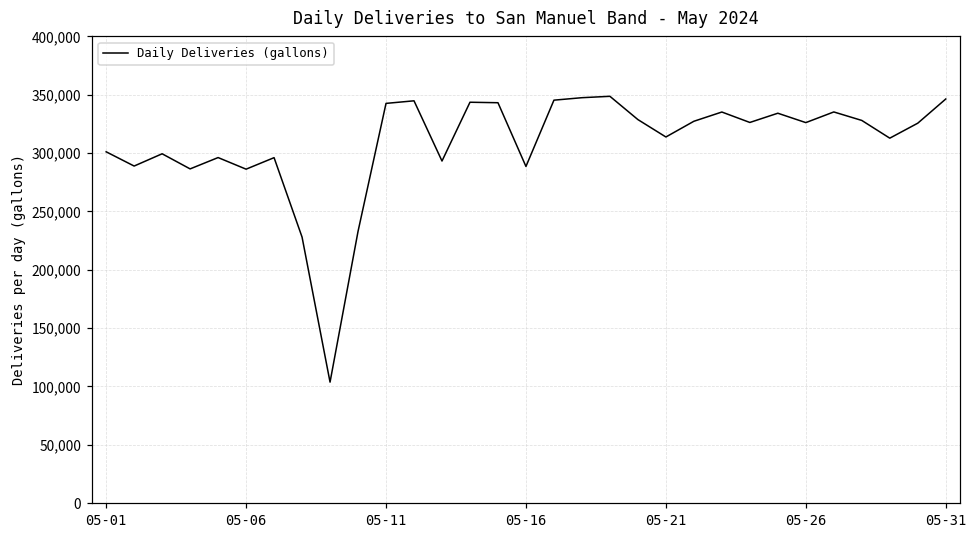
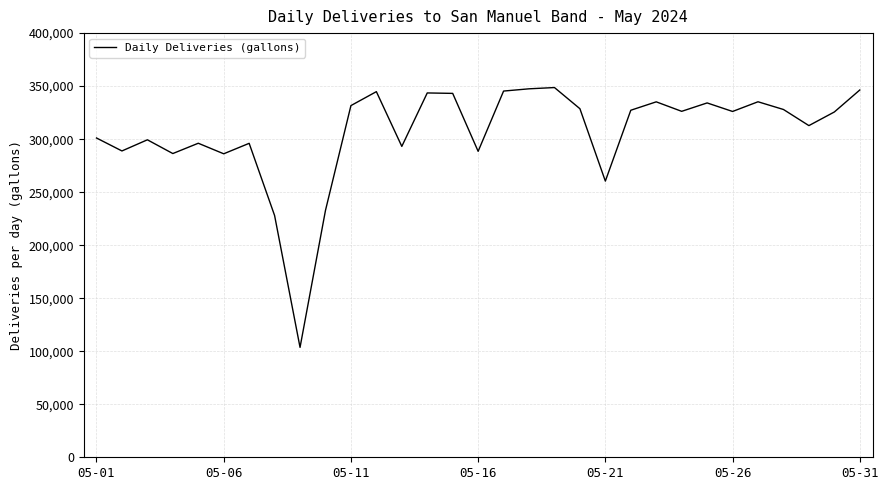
05-11: 343,000 -> 332,000
05-21: 314,000 -> 260,000
